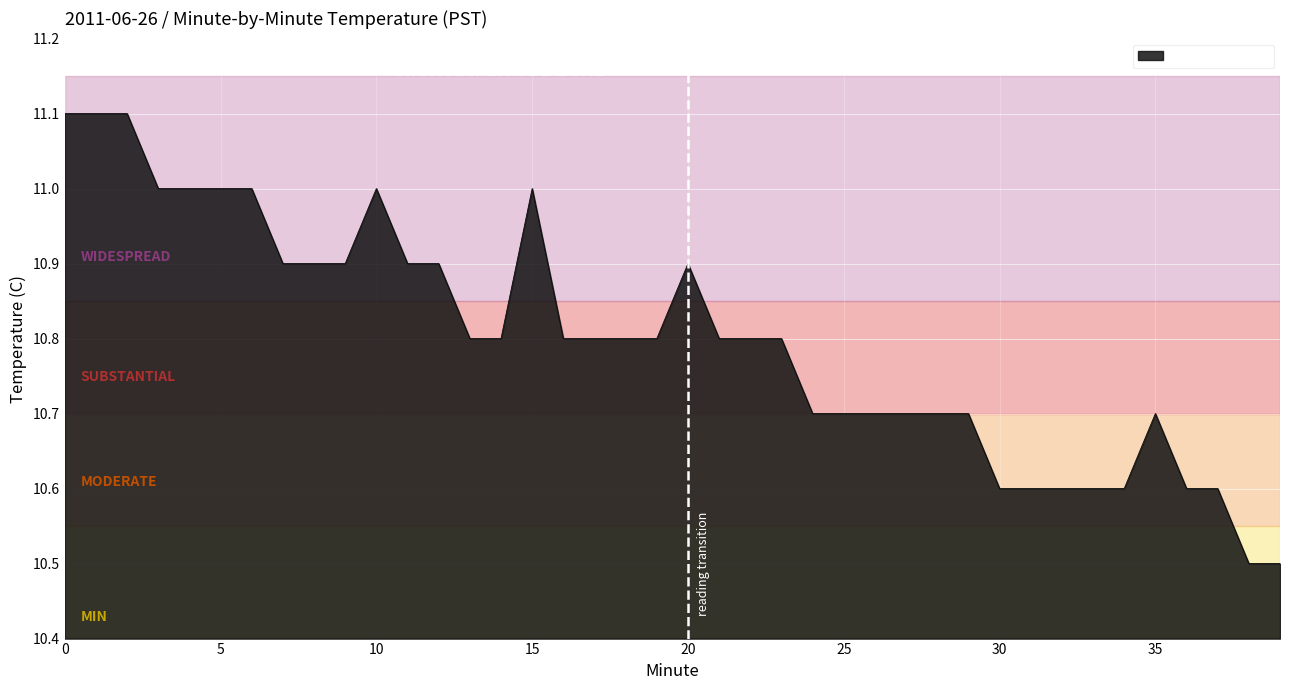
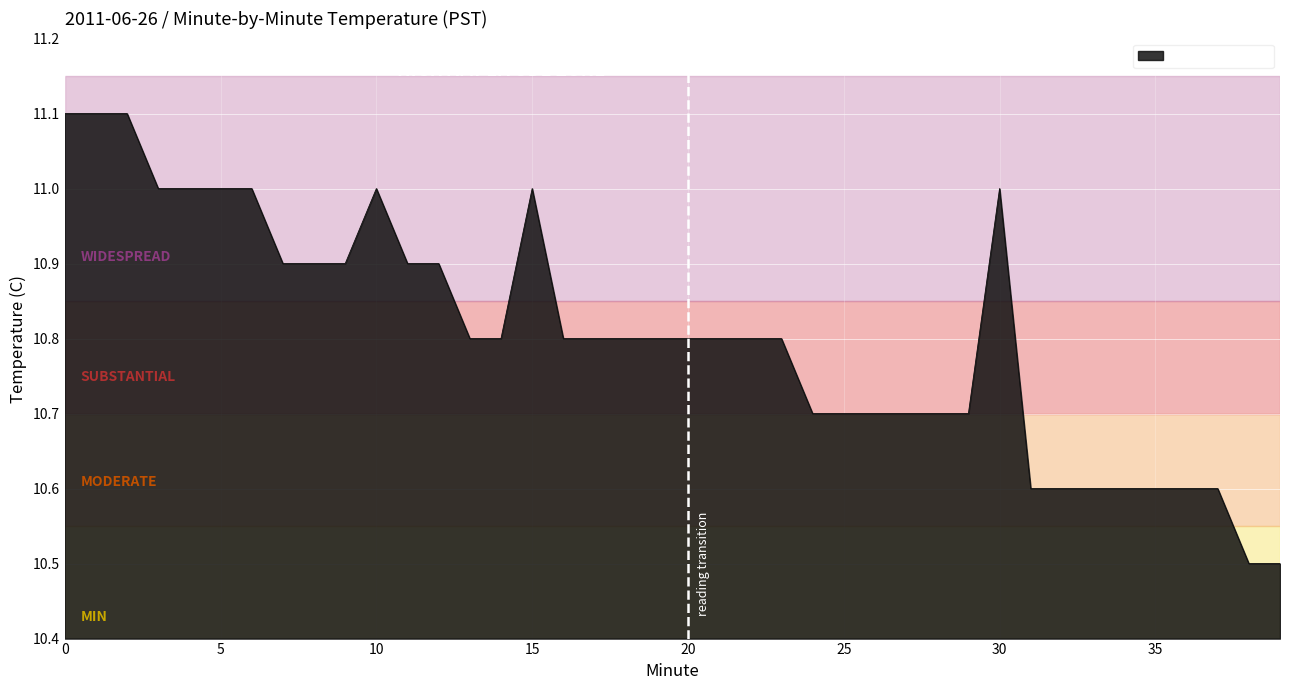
20: 10.9 -> 10.8
30: 10.6 -> 11.0
35: 10.7 -> 10.6
